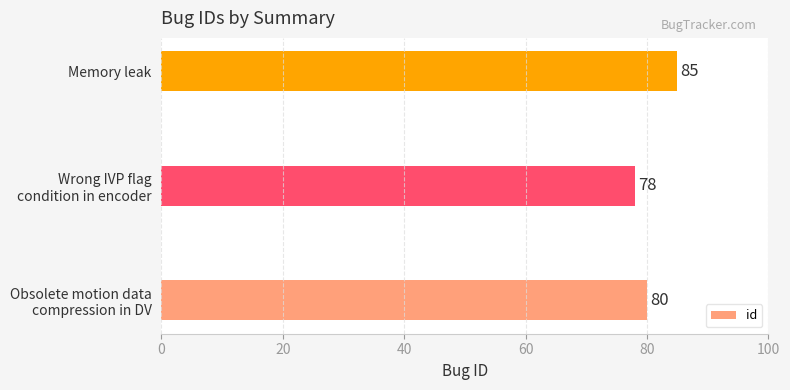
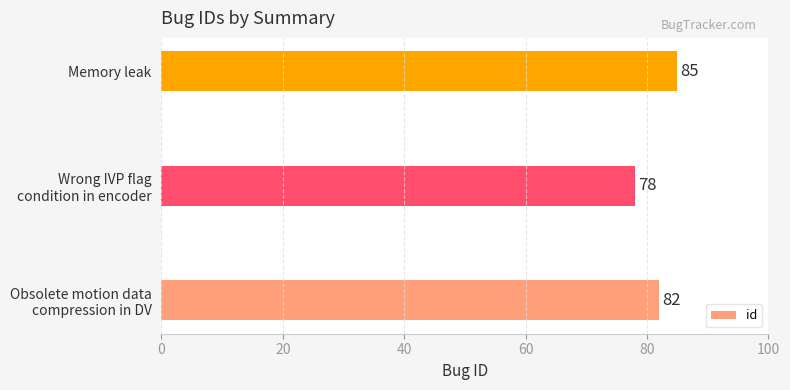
Obsolete motion data compression in DV: 80 -> 82
